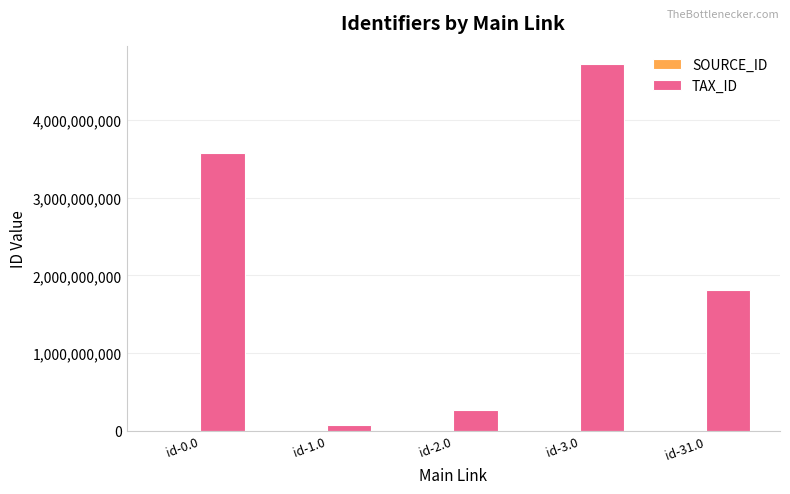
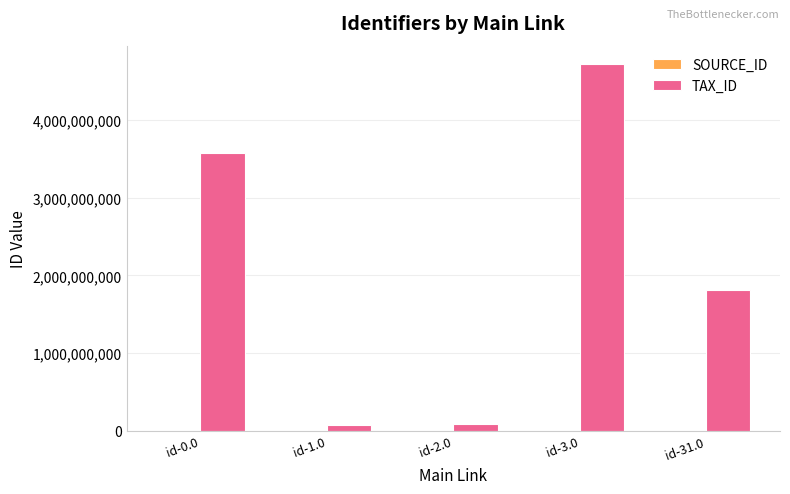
TAX_ID, id-2.0: 300,000,000 -> 100,000,000
